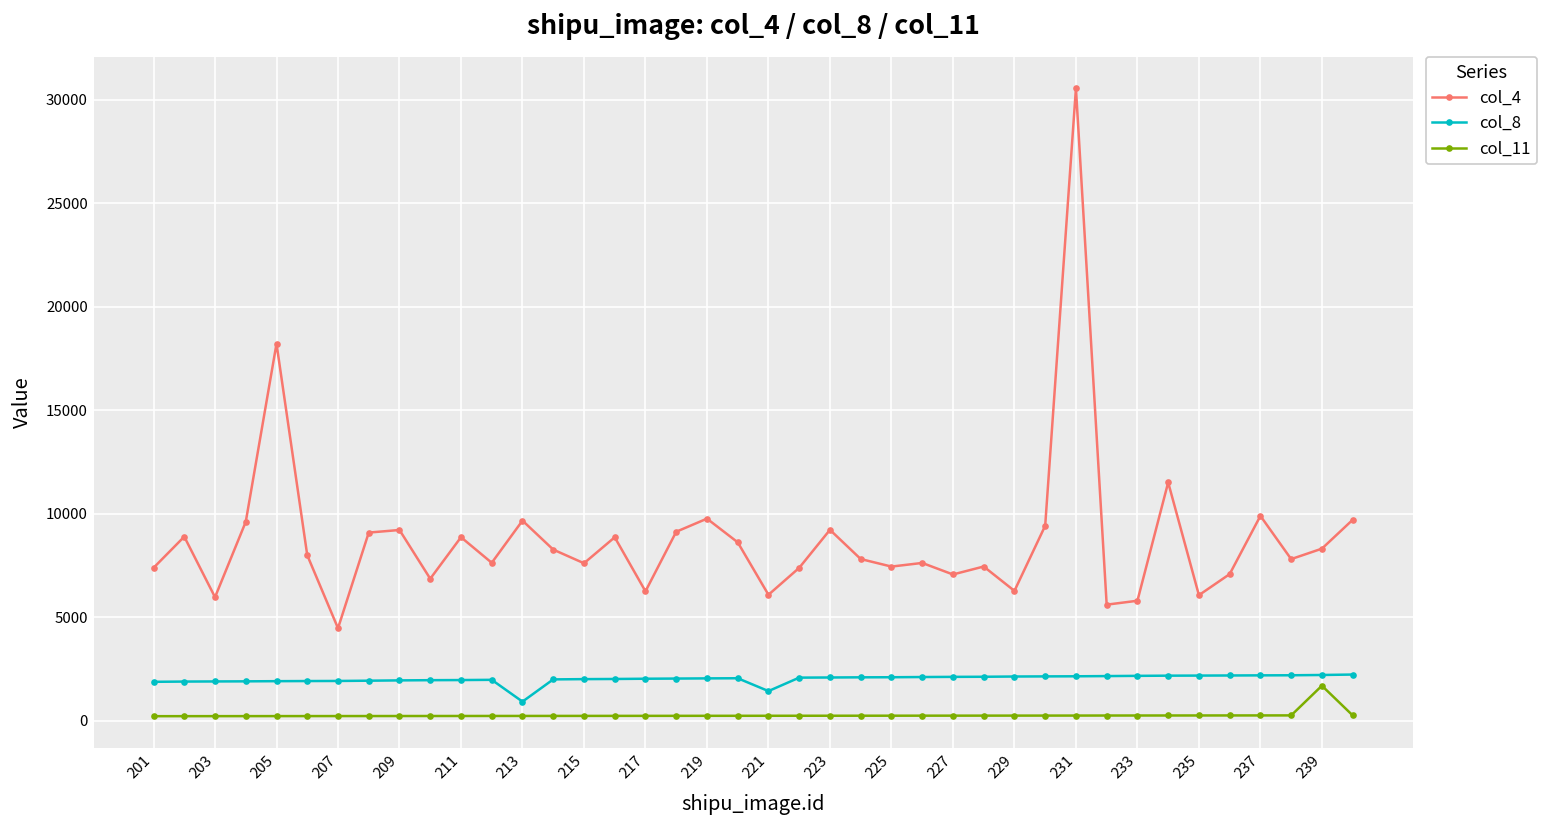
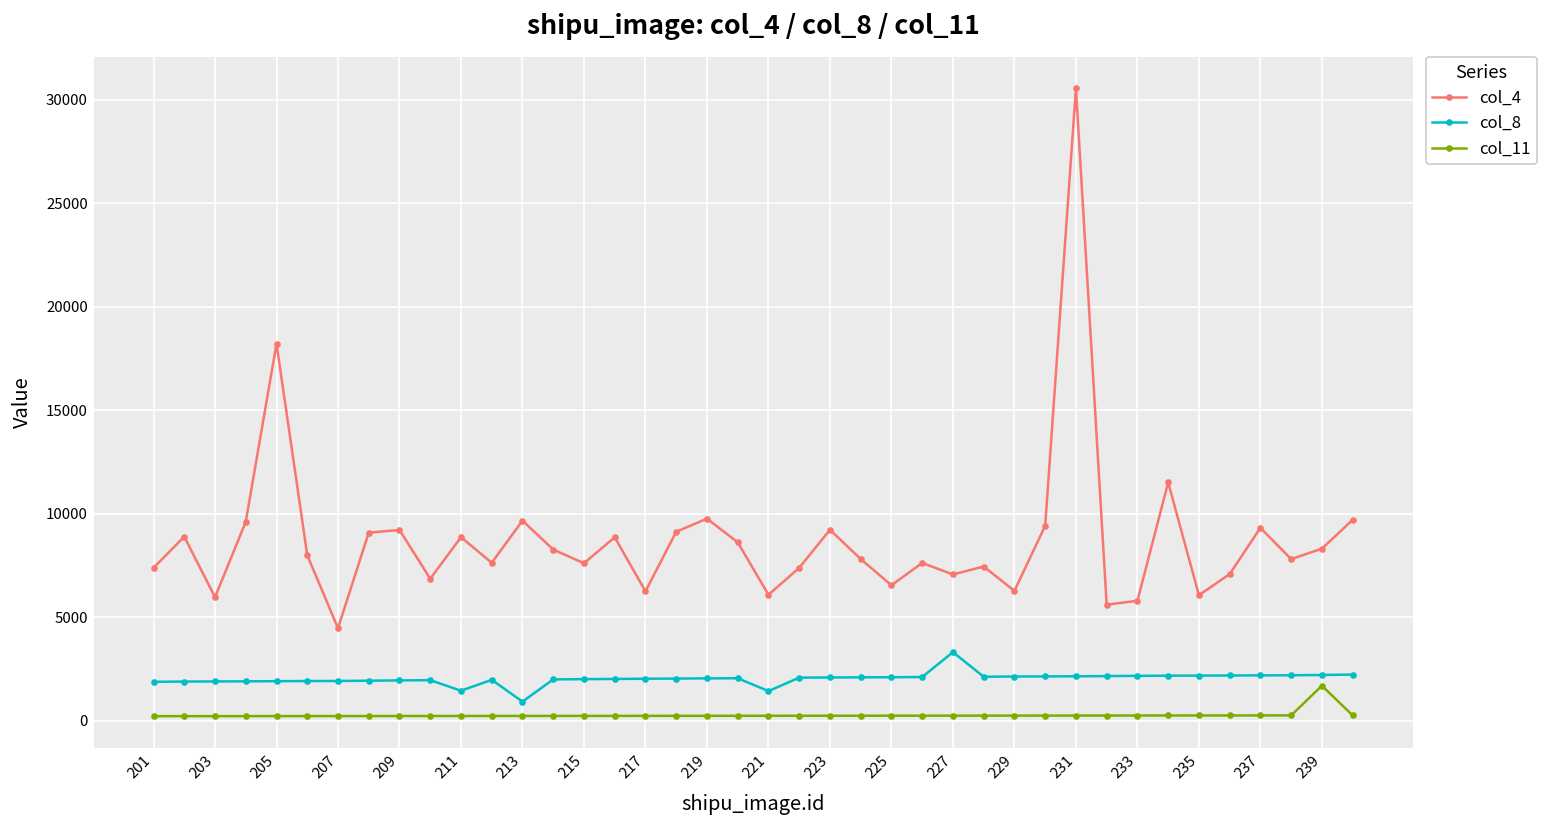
col_8, 211: 2000 -> 1400
col_4, 225: 7400 -> 6500
col_8, 227: 2100 -> 3300
col_4, 237: 9900 -> 9300
